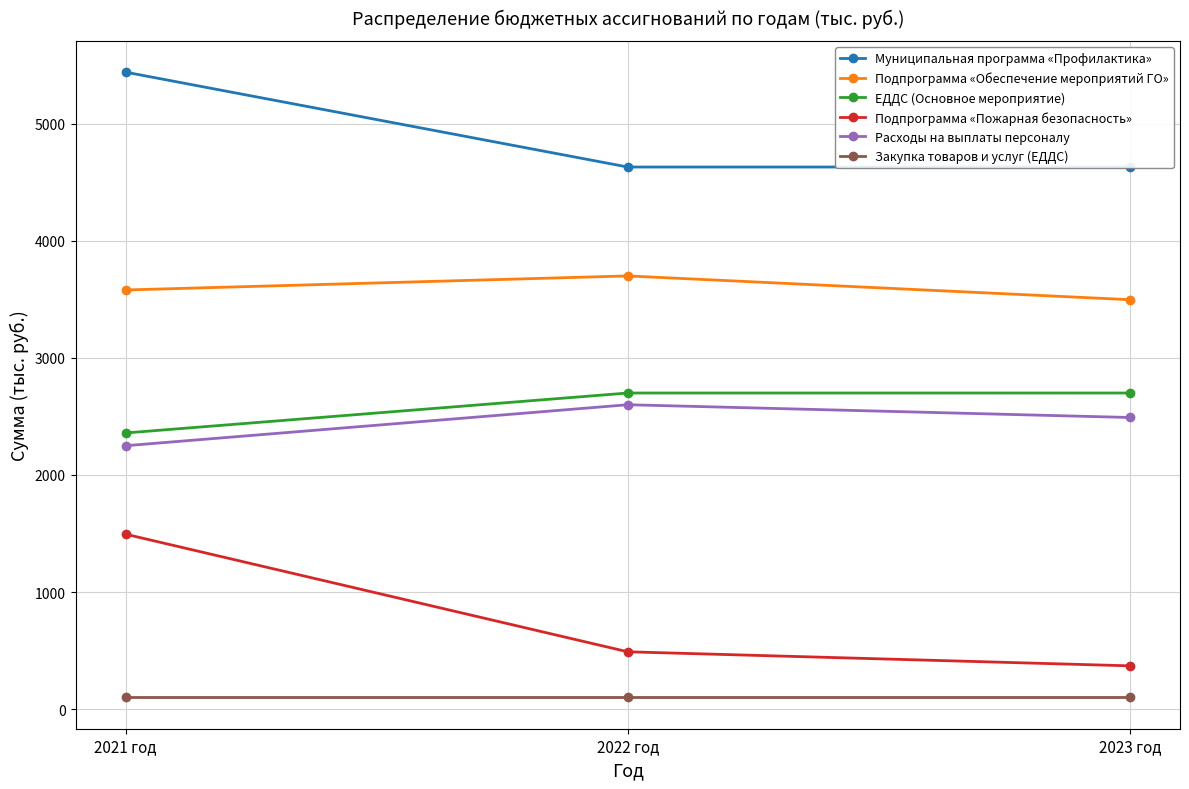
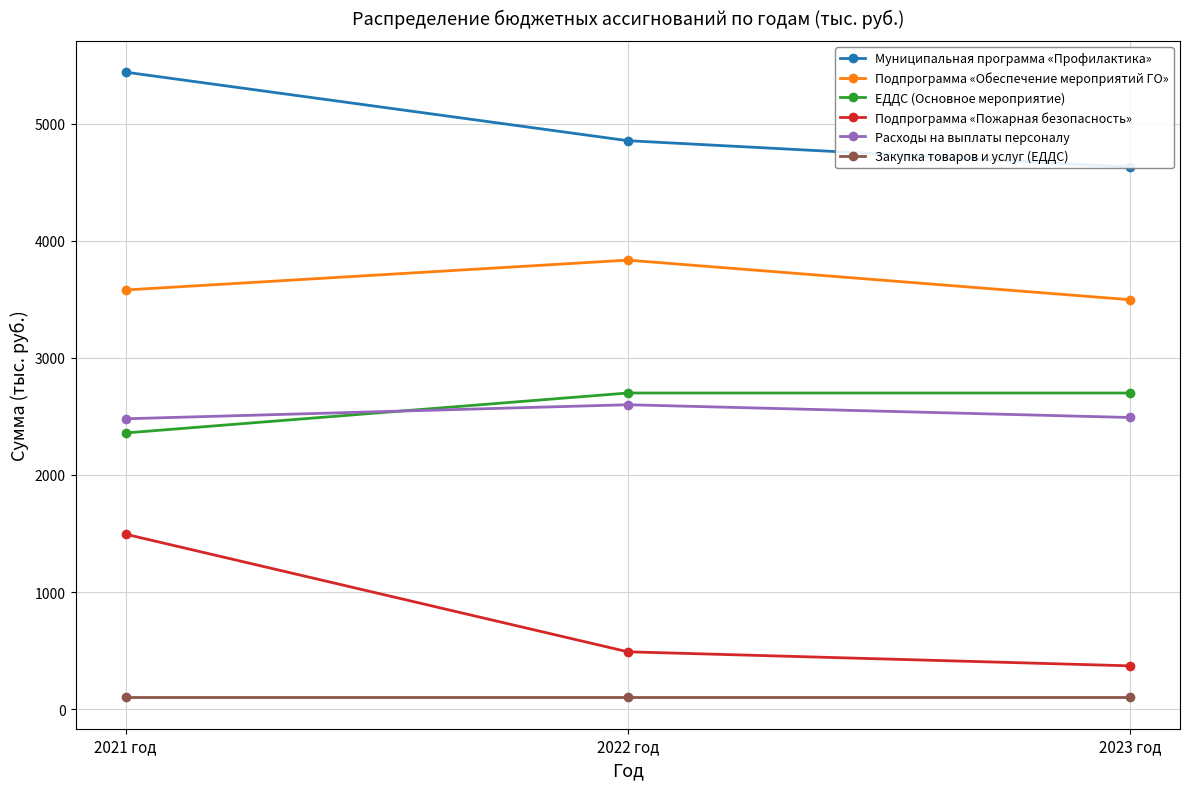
Расходы на выплаты персоналу, 2021 год: 2250 -> 2480
Муниципальная программа «Профилактика», 2022 год: 4630 -> 4860
Подпрограмма «Обеспечение мероприятий ГО», 2022 год: 3700 -> 3840
